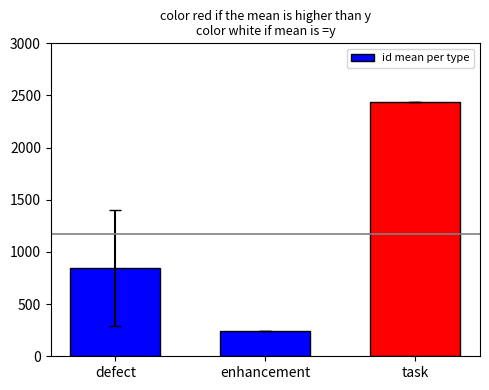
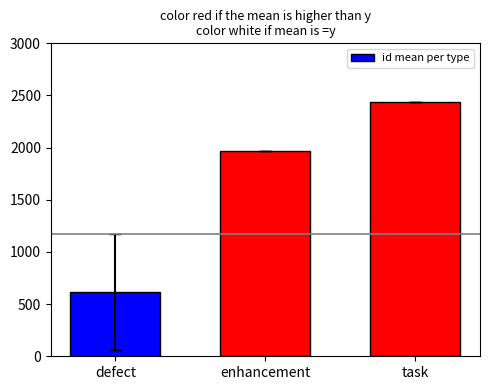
id mean per type, defect: 850 -> 620
id mean per type, enhancement: 240 -> 1970
